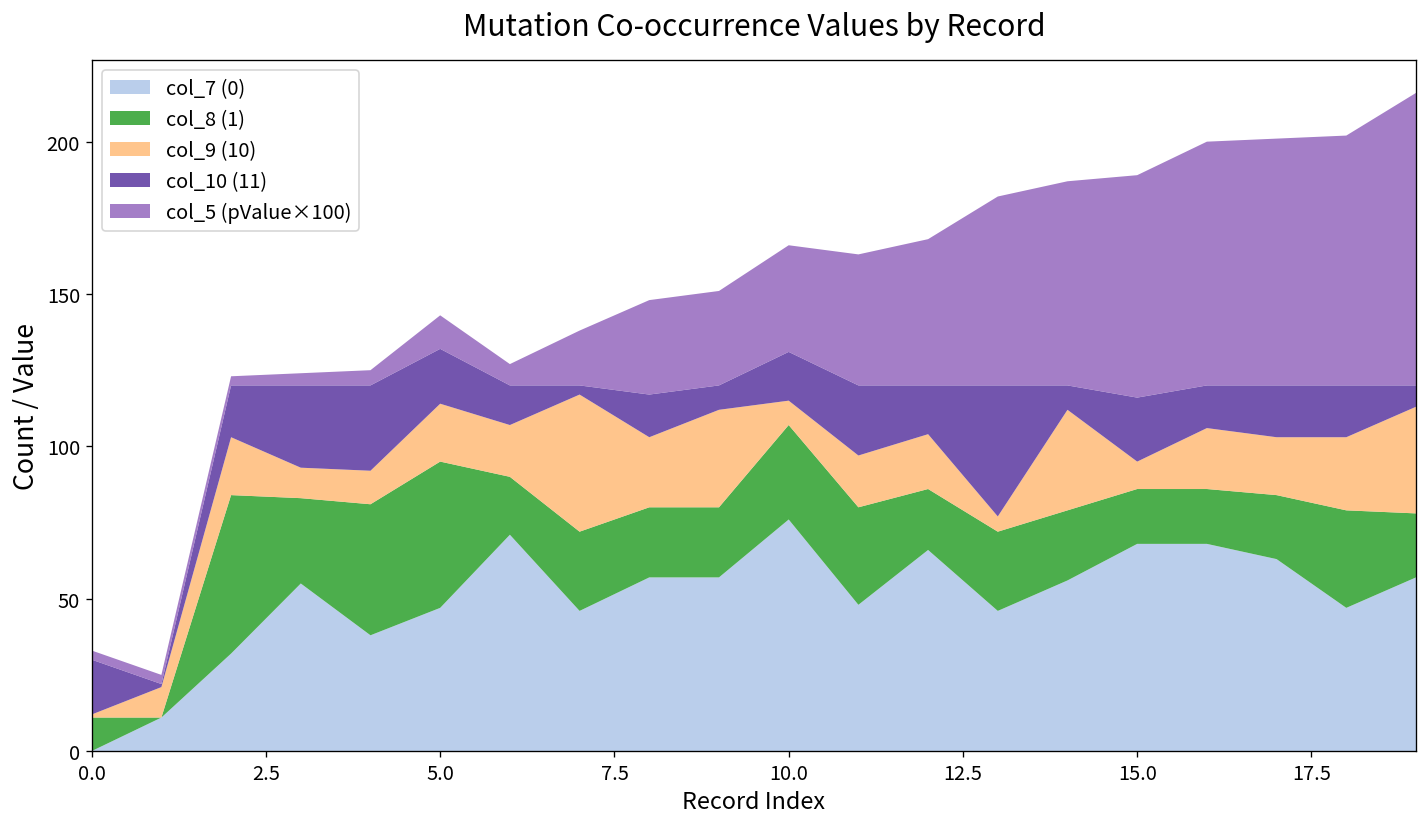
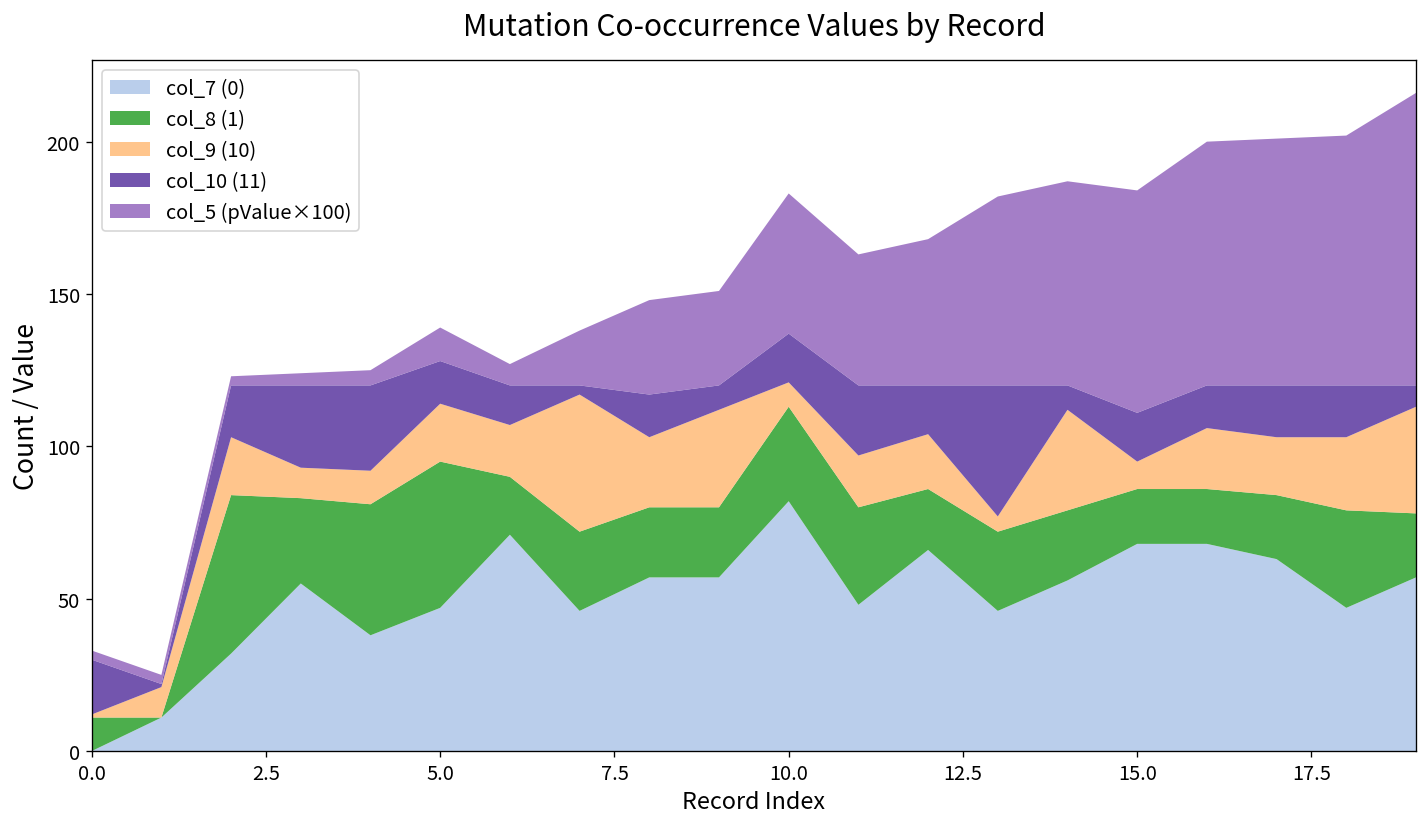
col_10 (11), 5.0: 18 -> 14
col_7 (0), 10.0: 76 -> 82
col_5 (pValue×100), 10.0: 35 -> 46
col_10 (11), 15.0: 21 -> 16
